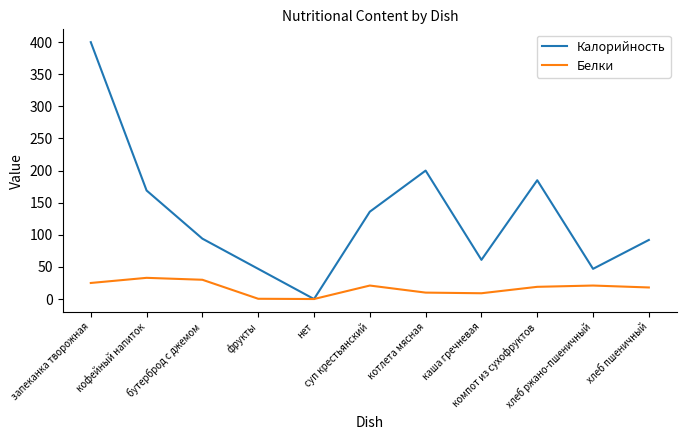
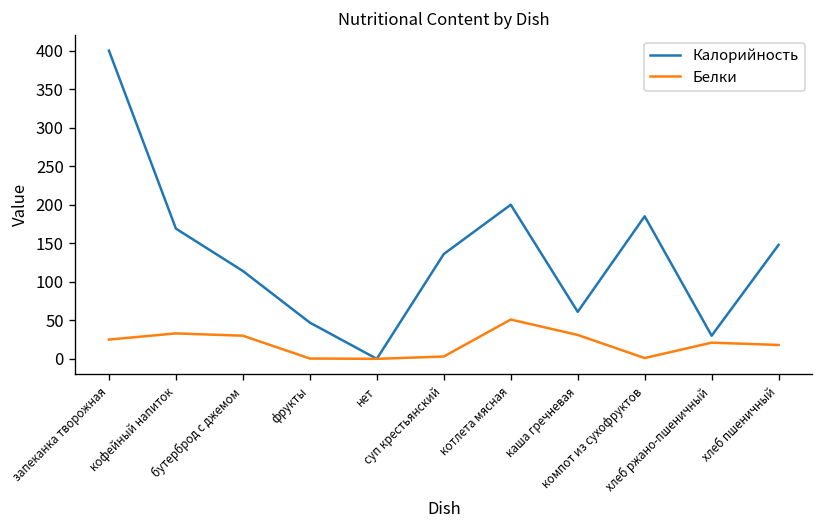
Калорийность, бутерброд с джемом: 90 -> 110
Белки, суп крестьянский: 20 -> 0
Белки, котлета мясная: 10 -> 50
Белки, каша гречневая: 10 -> 30
Белки, компот из сухофруктов: 20 -> 0
Калорийность, хлеб ржано-пшеничный: 50 -> 30
Калорийность, хлеб пшеничный: 90 -> 150
